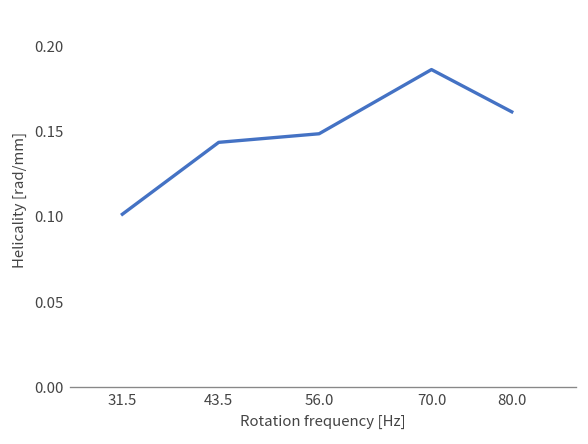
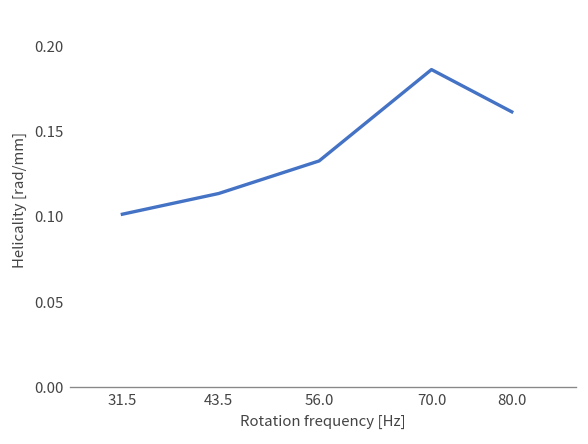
43.5: 0.144 -> 0.114
56.0: 0.149 -> 0.133
